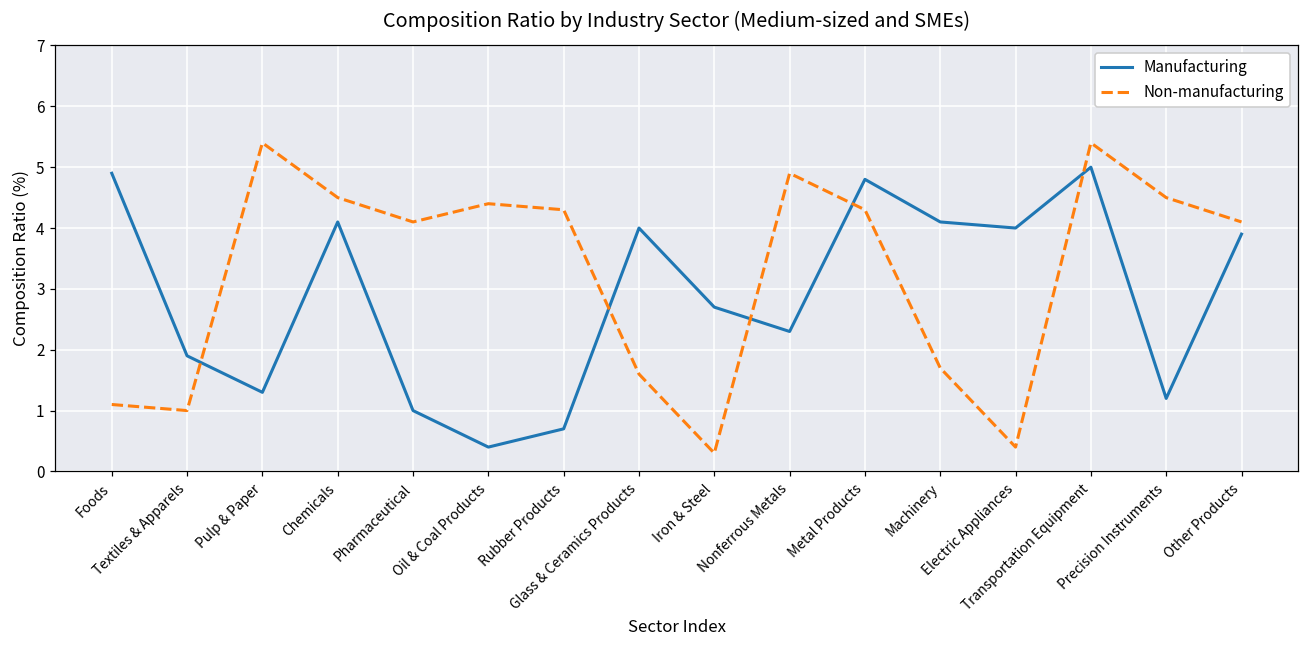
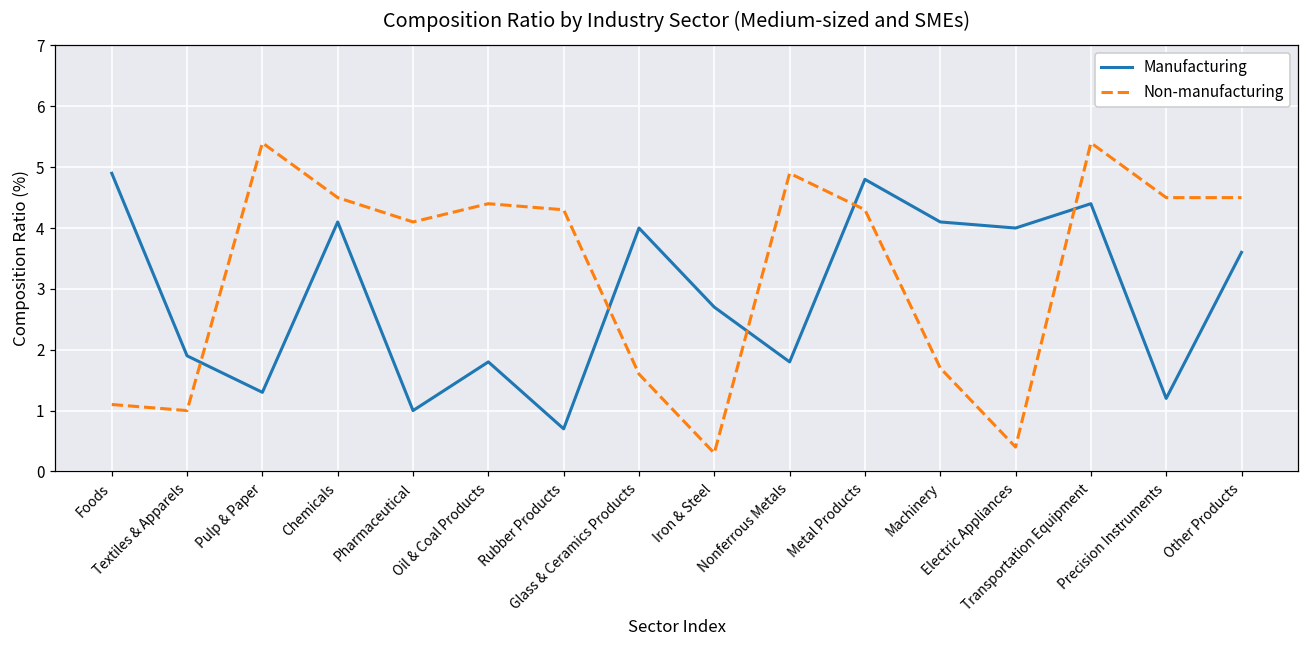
Manufacturing, Oil & Coal Products: 0.4 -> 1.8
Manufacturing, Nonferrous Metals: 2.3 -> 1.8
Manufacturing, Transportation Equipment: 5.0 -> 4.4
Manufacturing, Other Products: 3.9 -> 3.6
Non-manufacturing, Other Products: 4.1 -> 4.5
